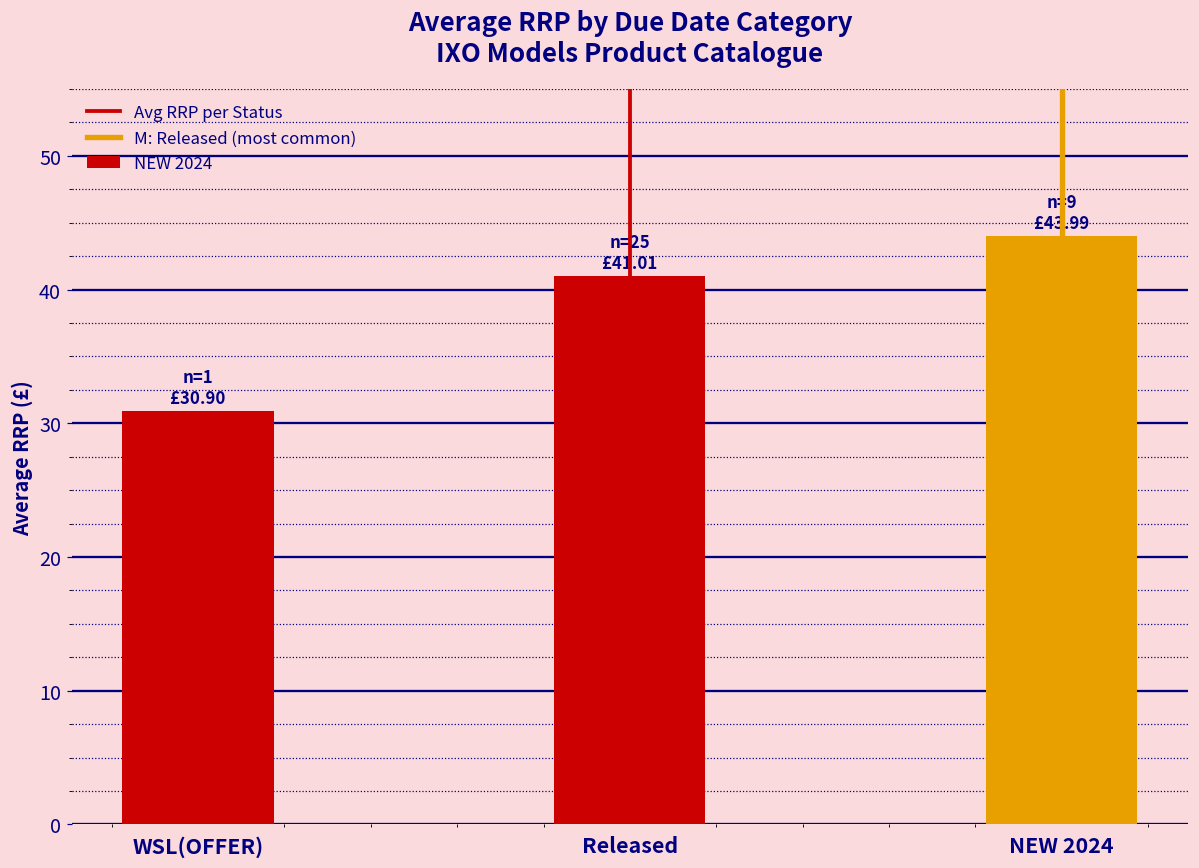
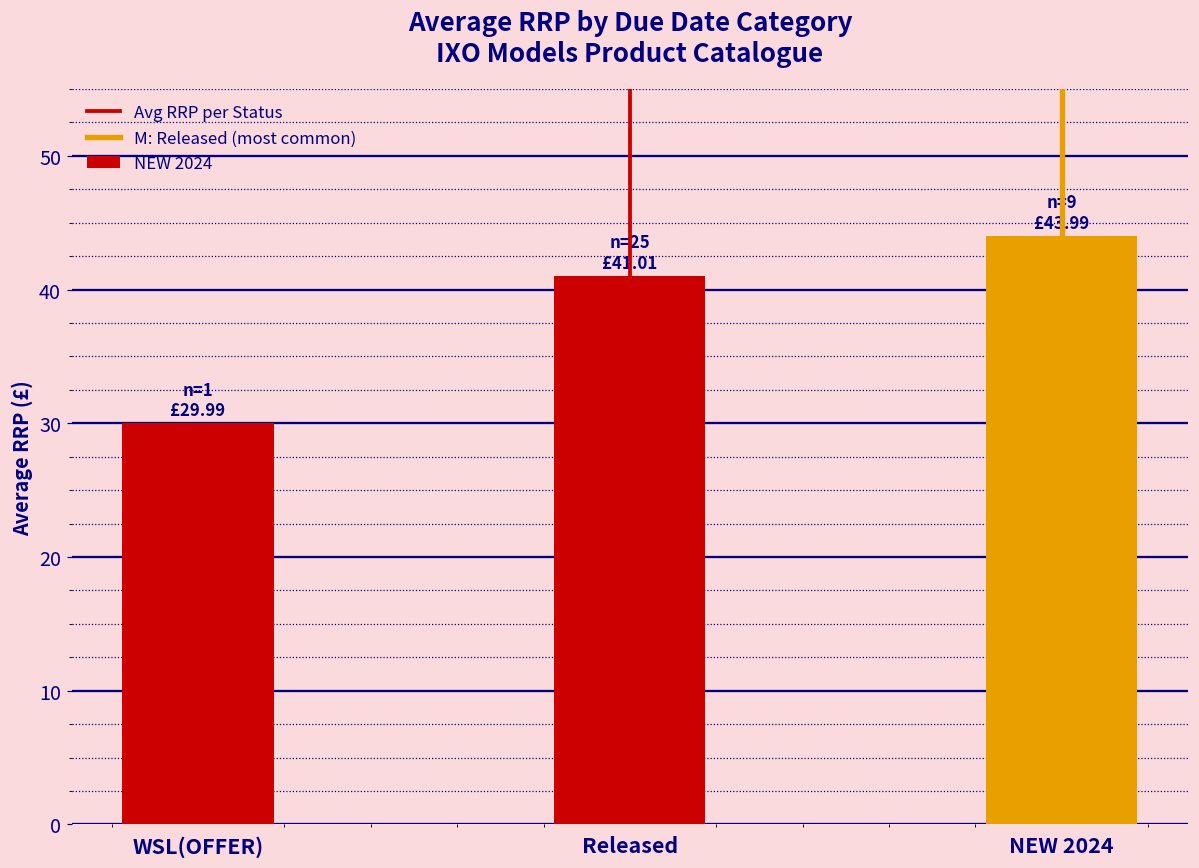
WSL(OFFER): £30.90 -> £29.99
